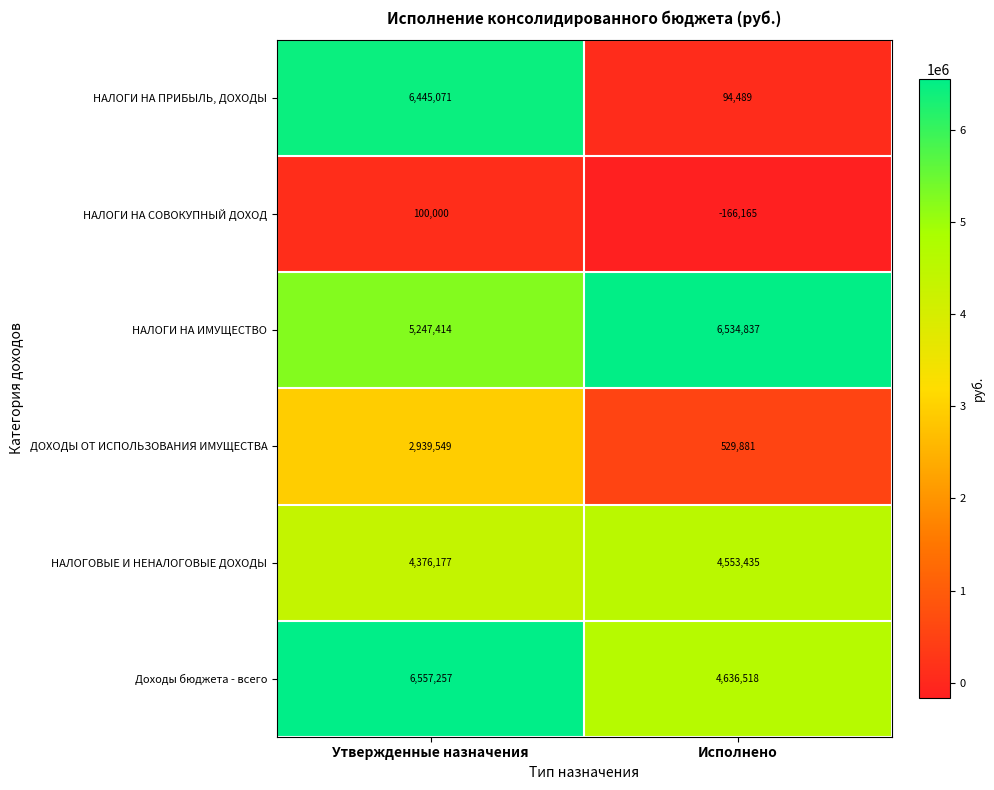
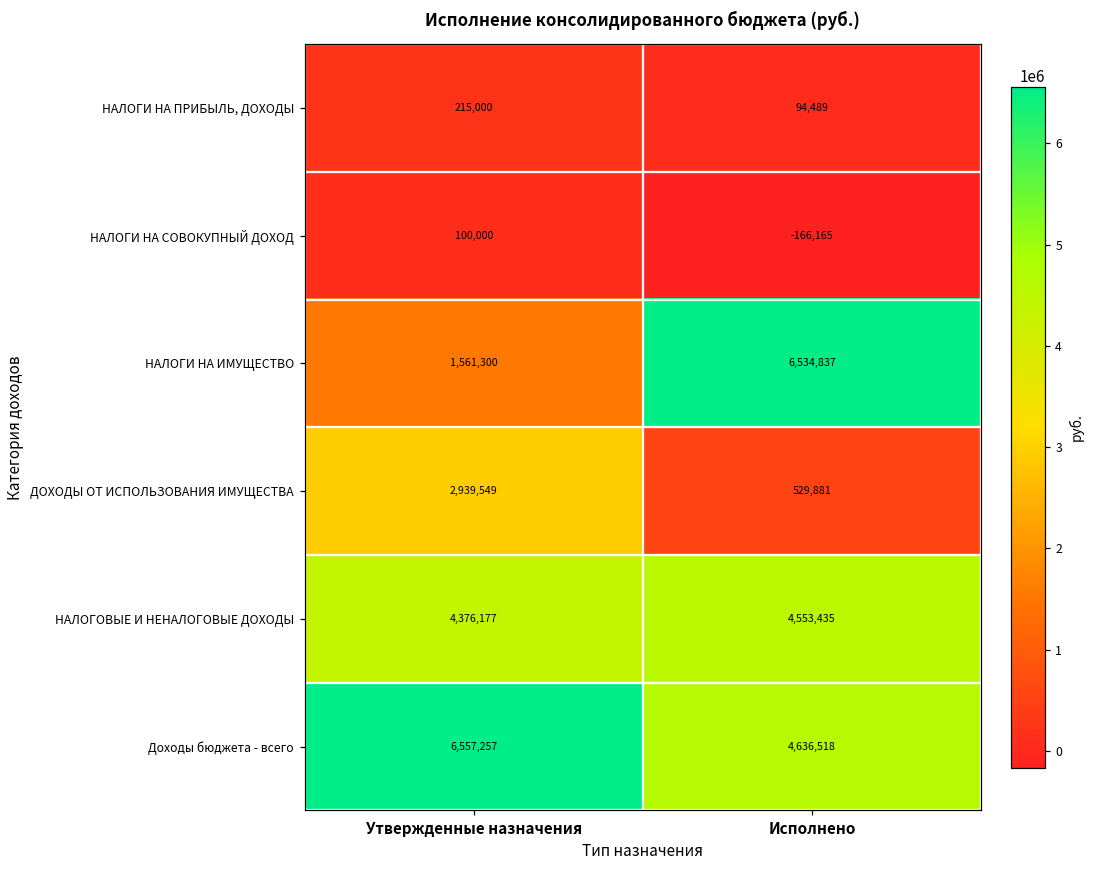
НАЛОГИ НА ПРИБЫЛЬ, ДОХОДЫ, Утвержденные назначения: 6,445,071 -> 215,000
НАЛОГИ НА ИМУЩЕСТВО, Утвержденные назначения: 5,247,414 -> 1,561,300
